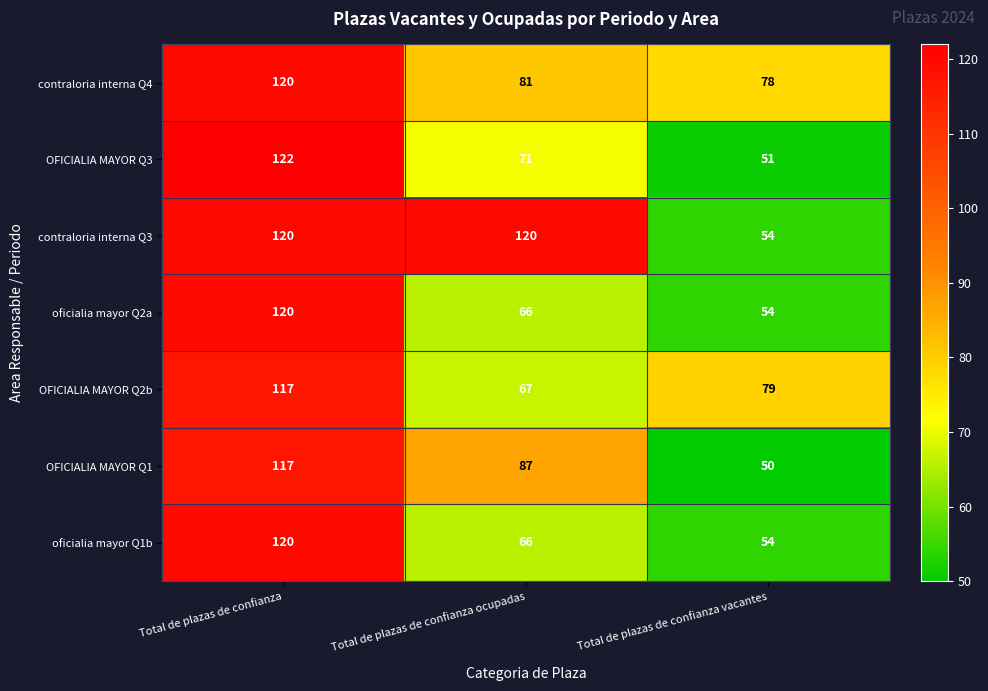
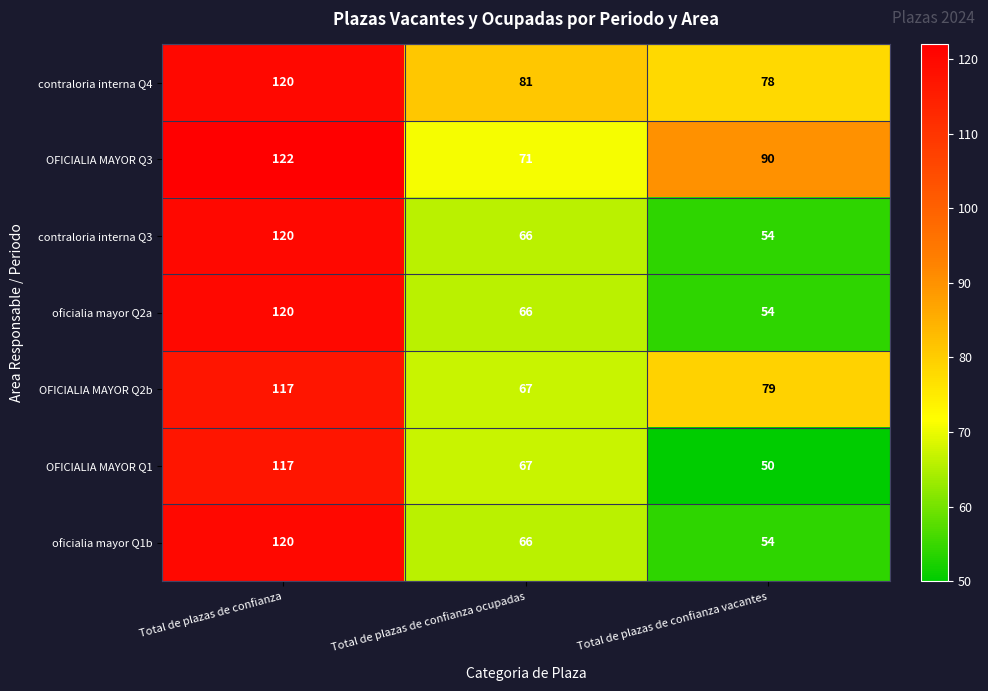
OFICIALIA MAYOR Q3, Total de plazas de confianza vacantes: 51 -> 90
contraloria interna Q3, Total de plazas de confianza ocupadas: 120 -> 66
OFICIALIA MAYOR Q1, Total de plazas de confianza ocupadas: 87 -> 67
